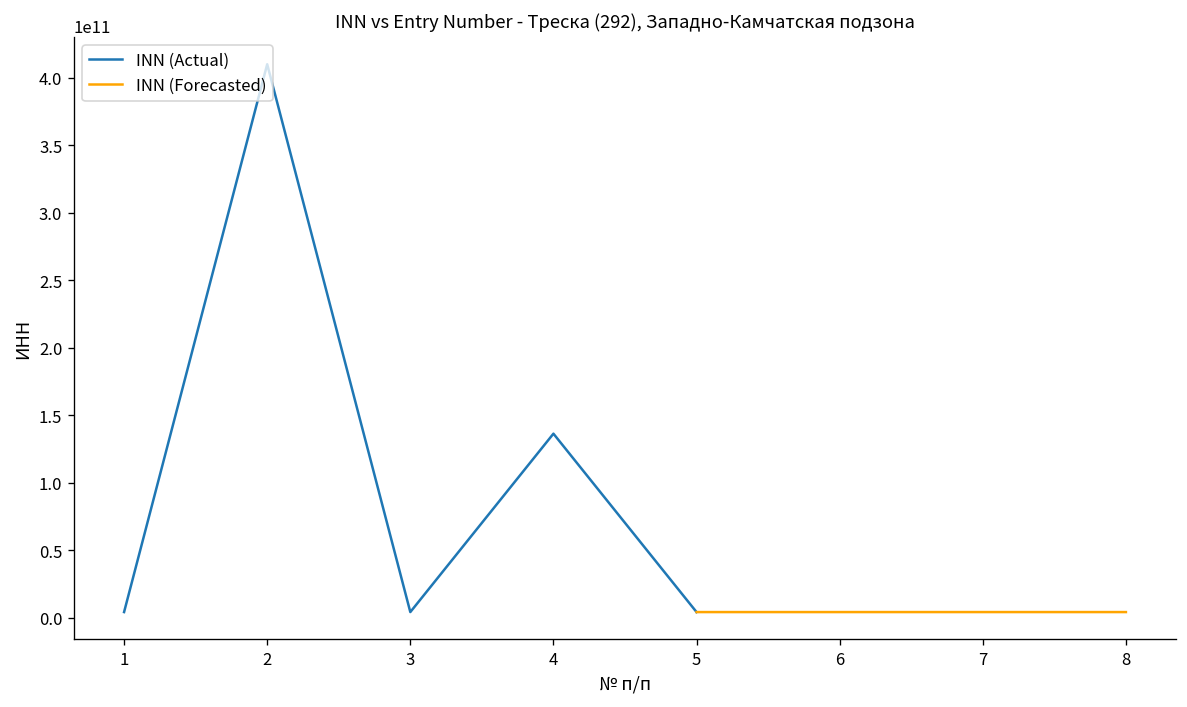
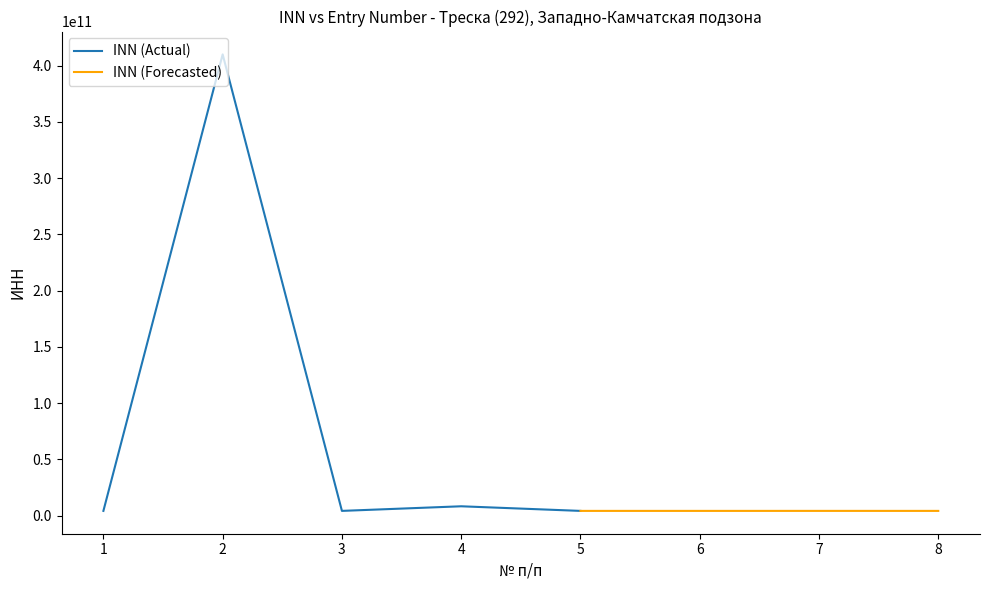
INN (Actual), 4: 136000000000 -> 8000000000
